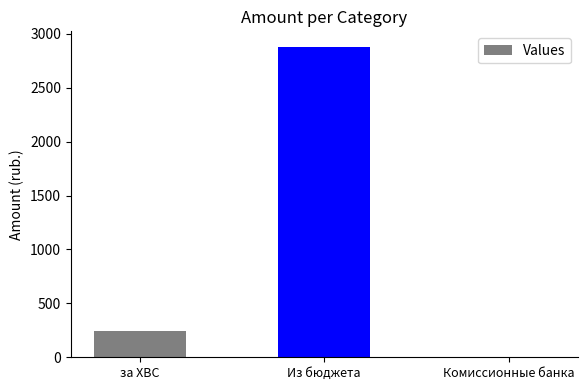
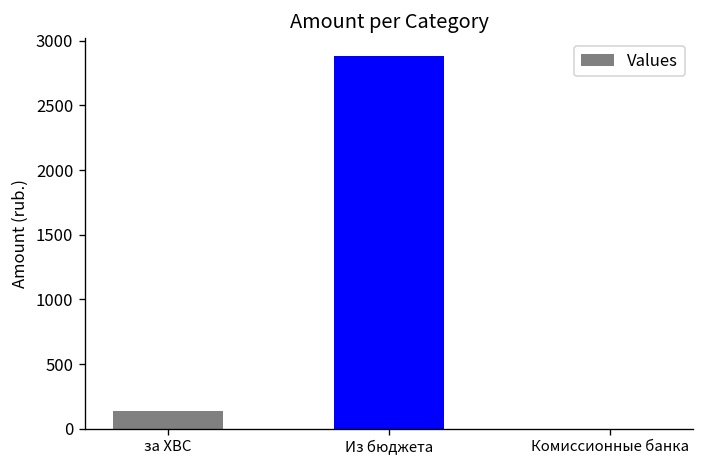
за ХВС: 240 -> 140
